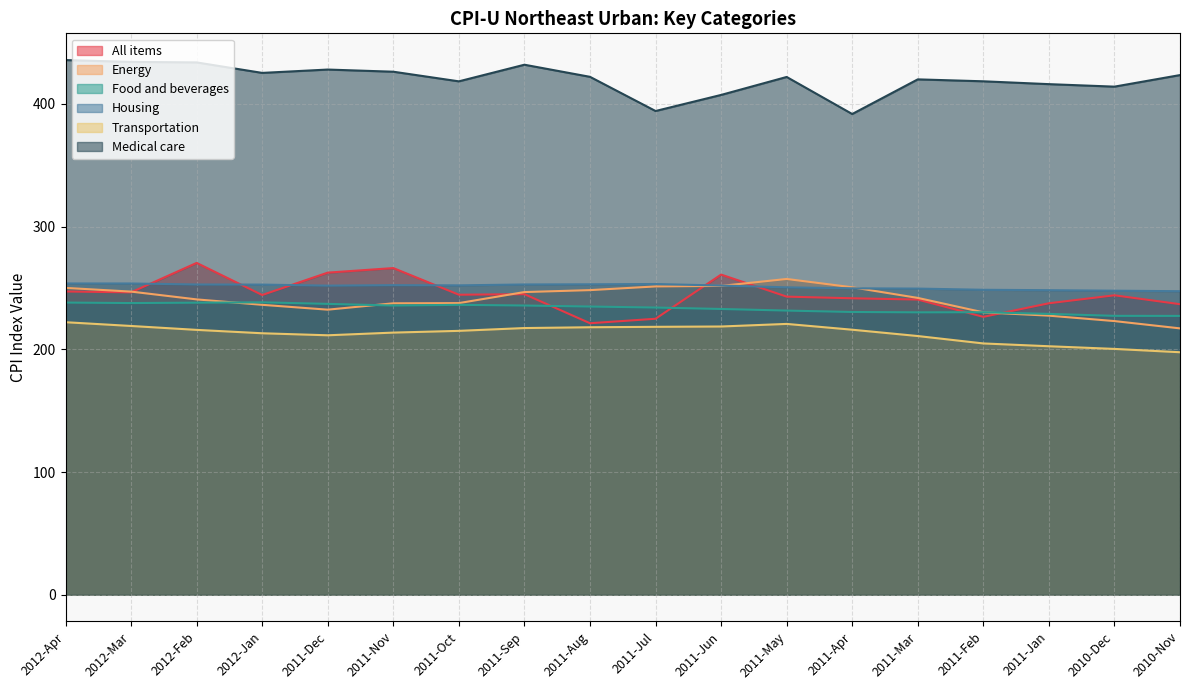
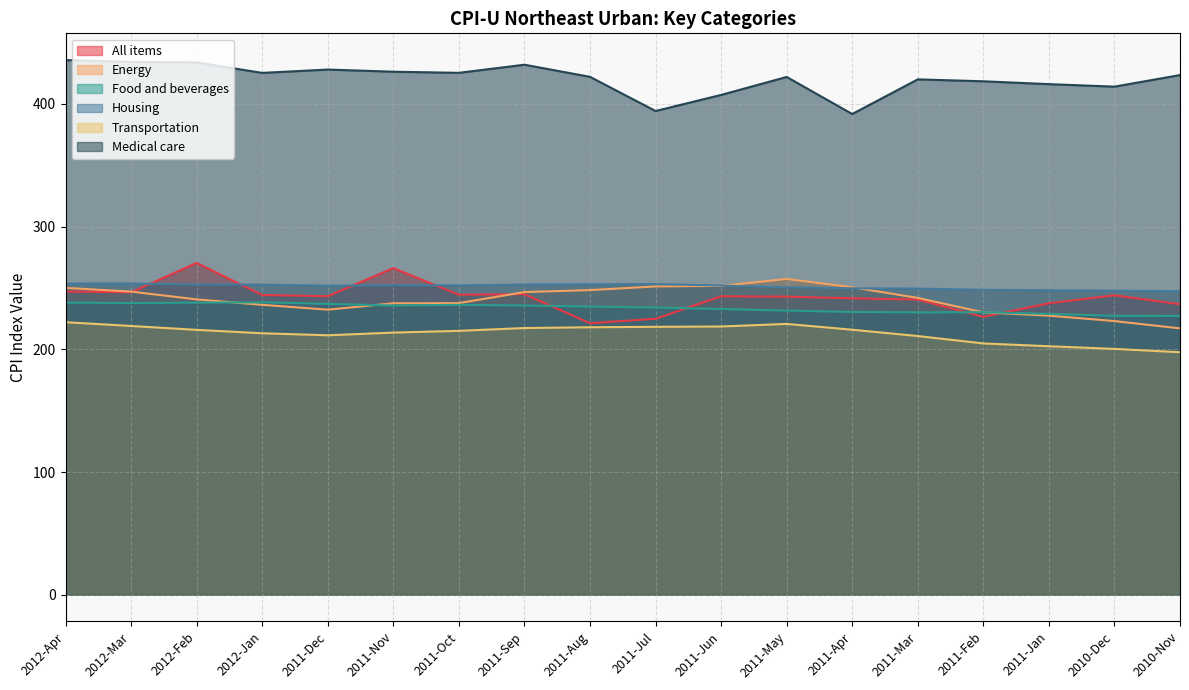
All items, 2011-Dec: 263 -> 243
Medical care, 2011-Oct: 418 -> 425
All items, 2011-Jun: 261 -> 243
